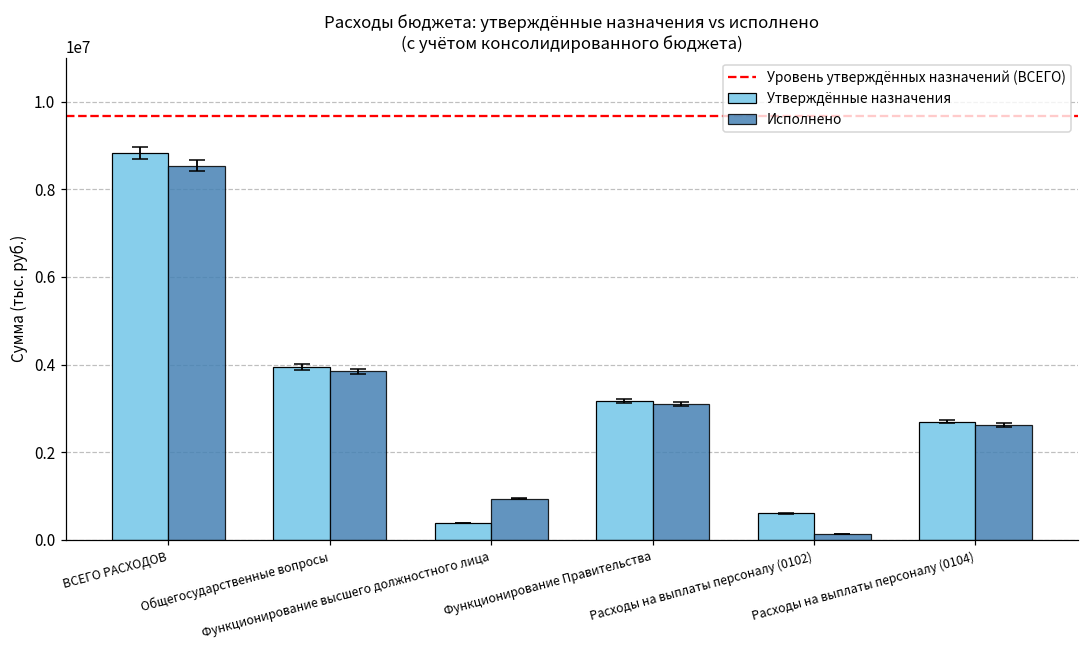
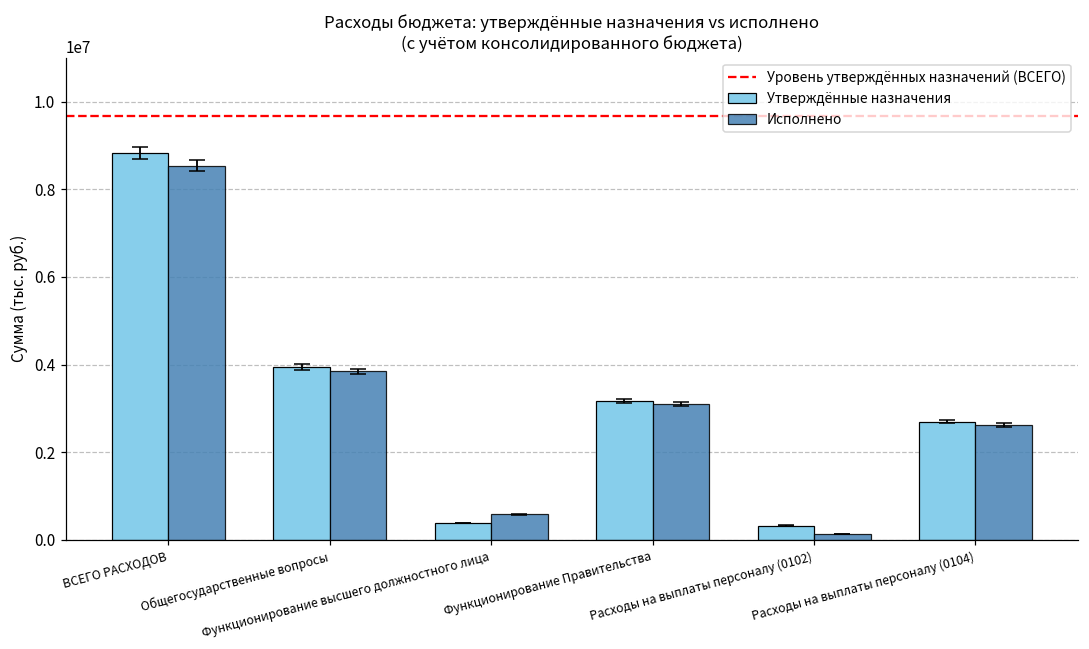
Исполнено, Функционирование высшего должностного лица: 900000 -> 600000
Утверждённые назначения, Расходы на выплаты персоналу (0102): 600000 -> 300000
